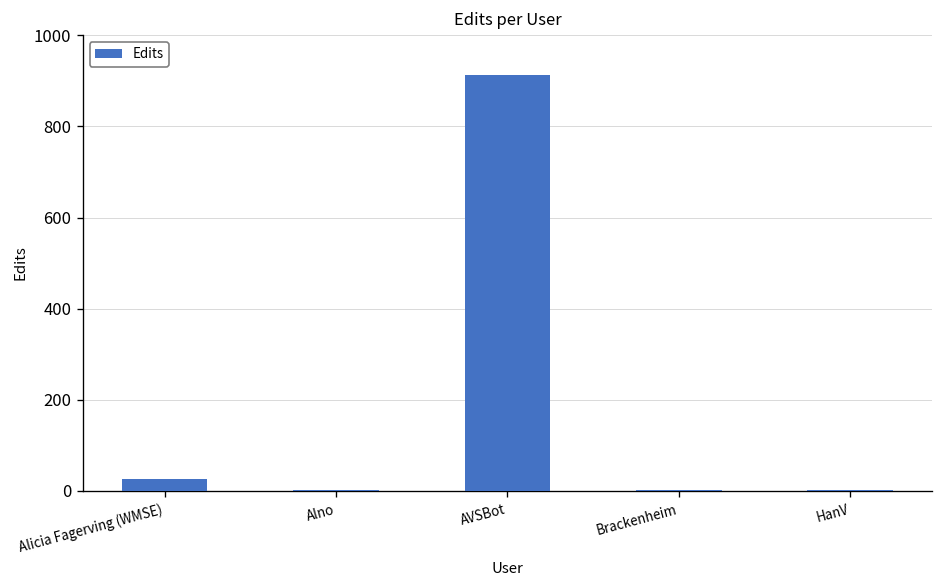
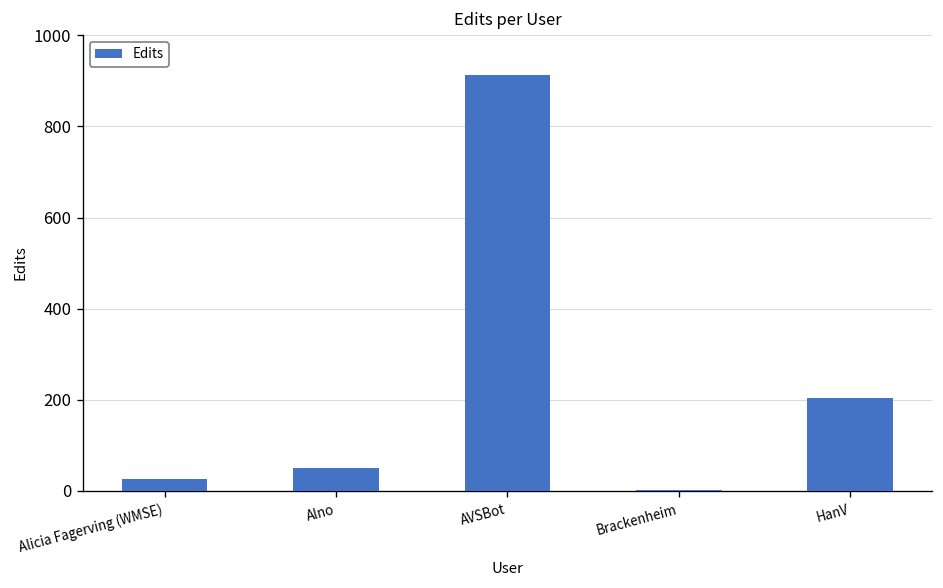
Alno: 0 -> 50
HanV: 0 -> 200
